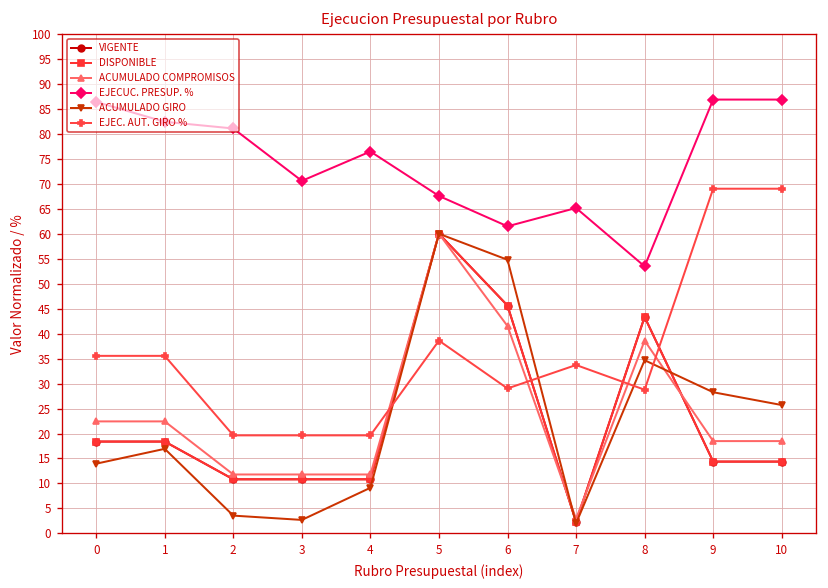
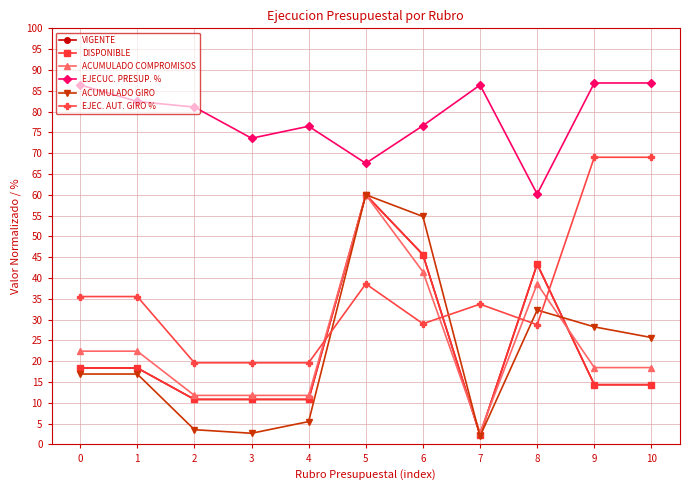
ACUMULADO GIRO, 0: 14 -> 17
EJECUC. PRESUP. %, 3: 71 -> 74
ACUMULADO GIRO, 4: 9 -> 6
EJECUC. PRESUP. %, 6: 61 -> 77
EJECUC. PRESUP. %, 7: 65 -> 86
EJECUC. PRESUP. %, 8: 53 -> 60
ACUMULADO GIRO, 8: 35 -> 32
